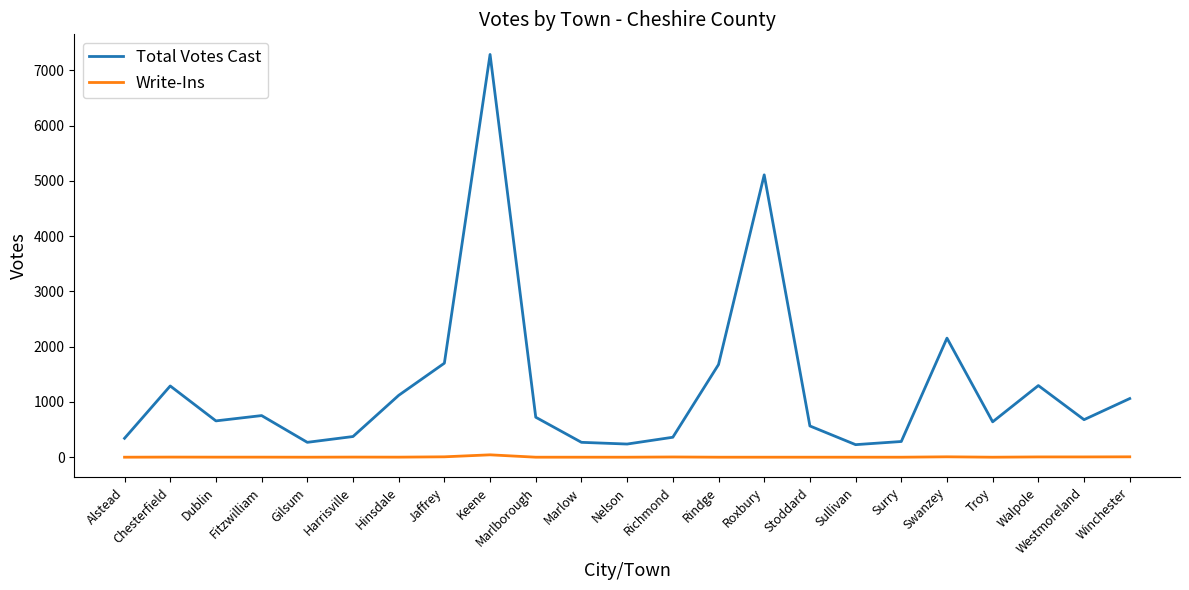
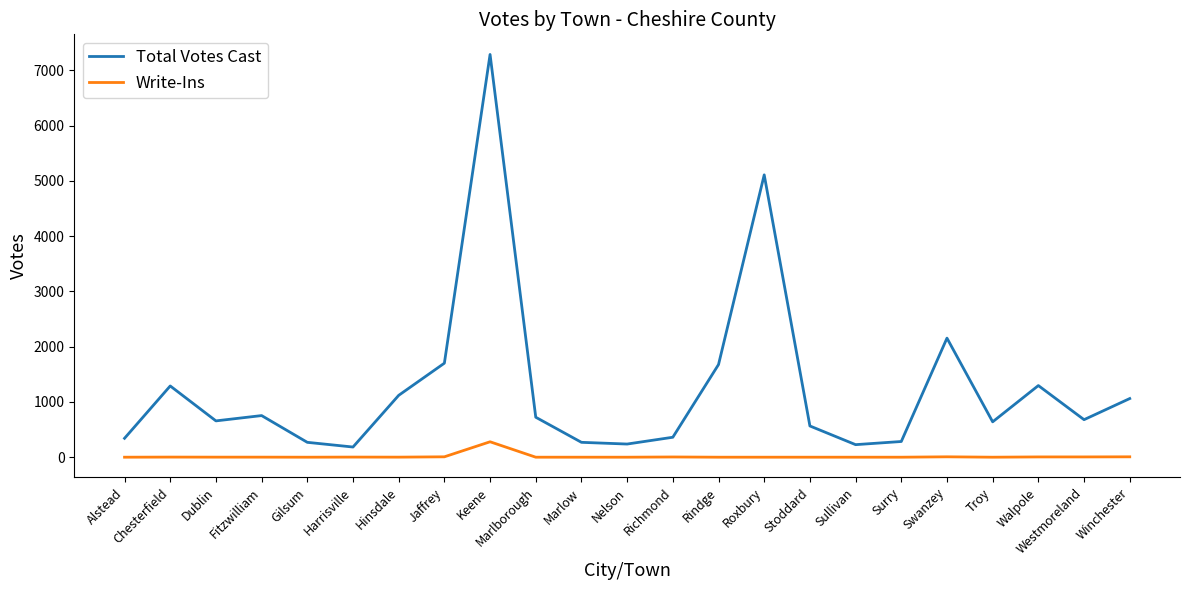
Total Votes Cast, Harrisville: 400 -> 200
Write-Ins, Keene: 0 -> 300
